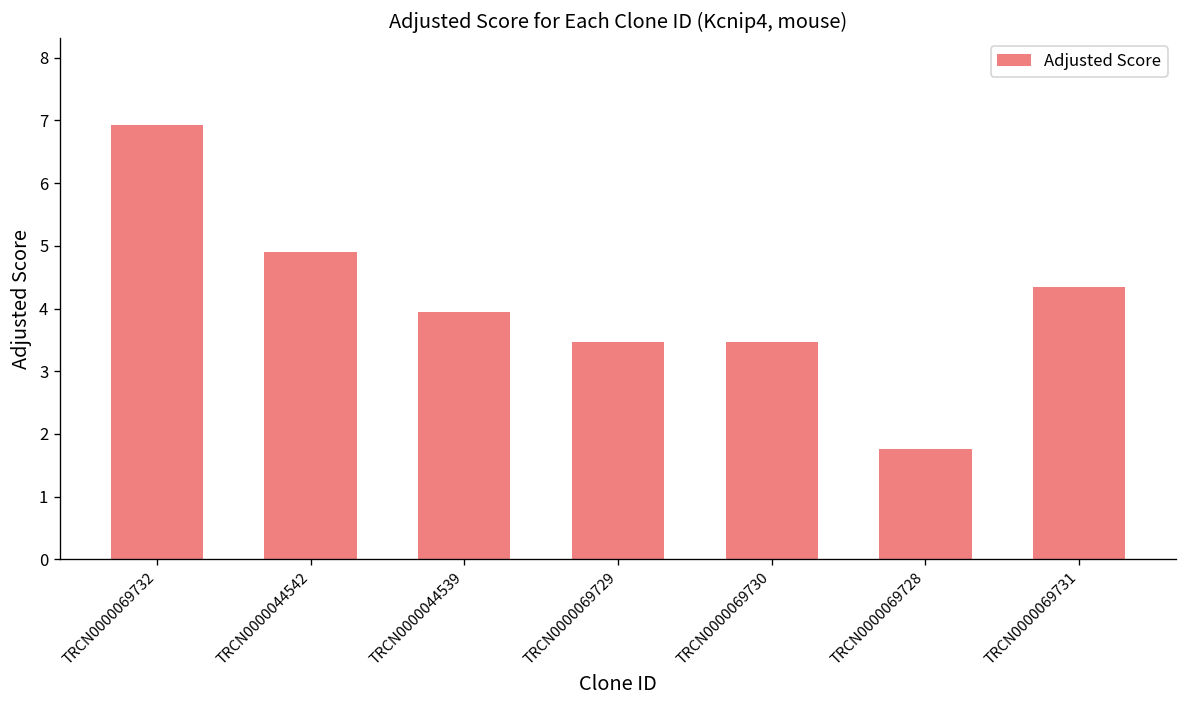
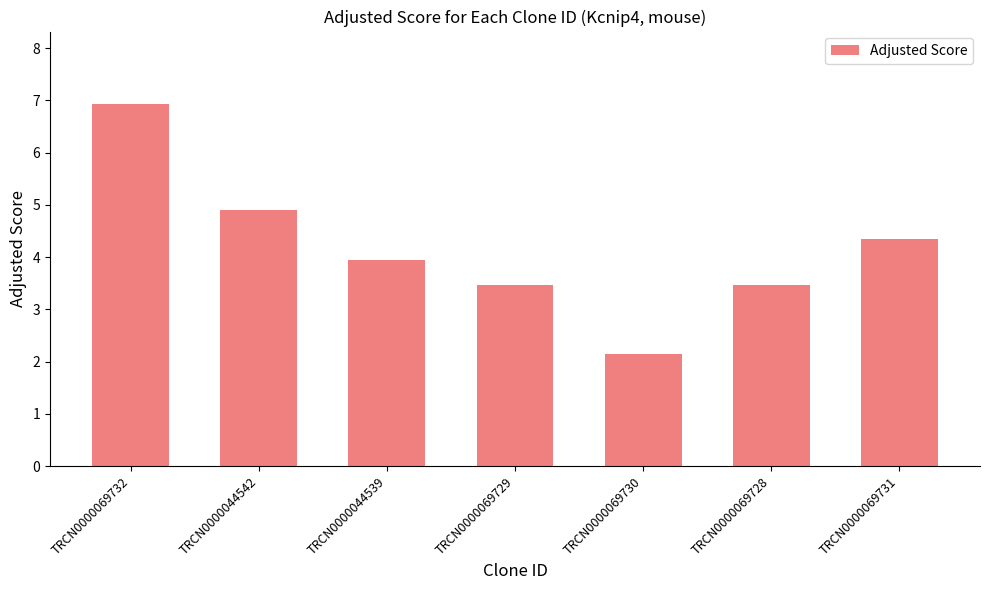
TRCN0000069730: 3.5 -> 2.1
TRCN0000069728: 1.8 -> 3.5
